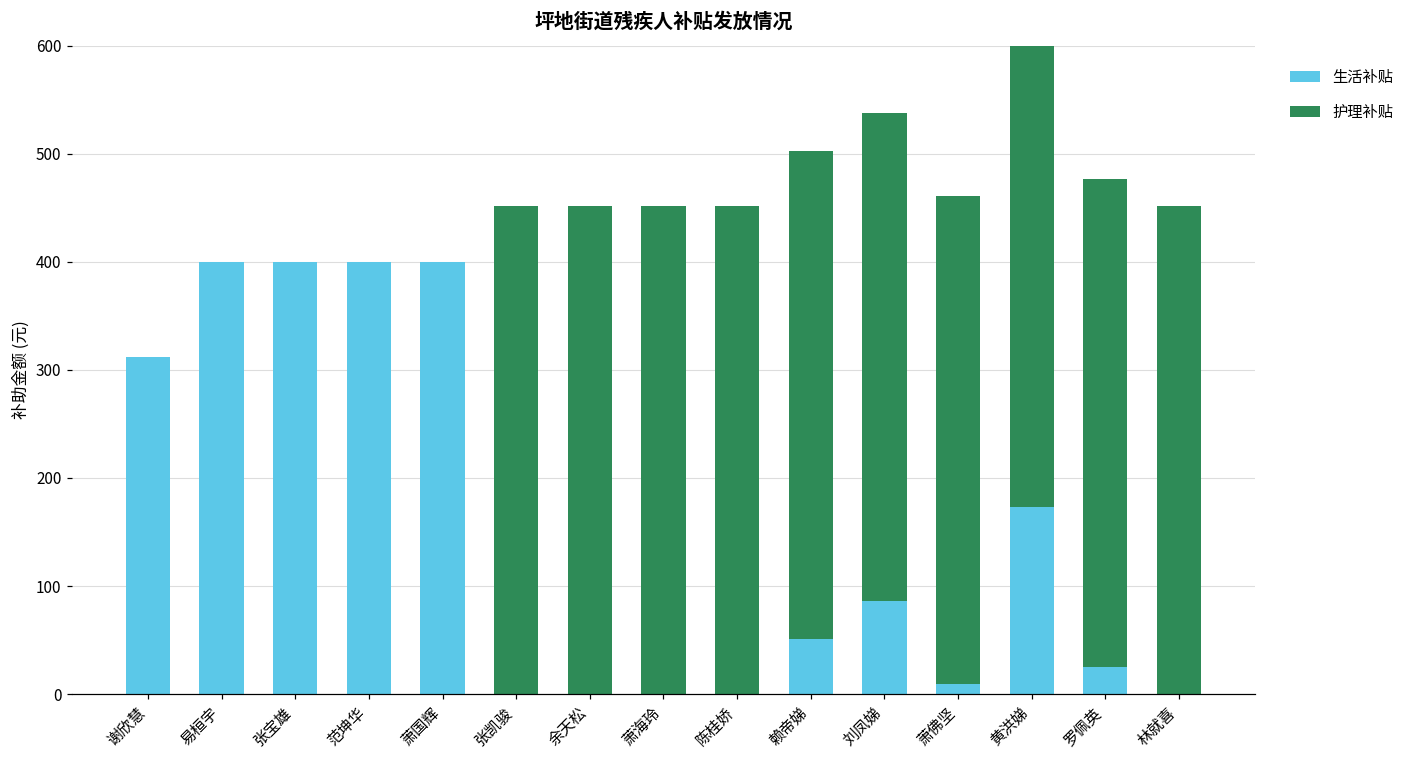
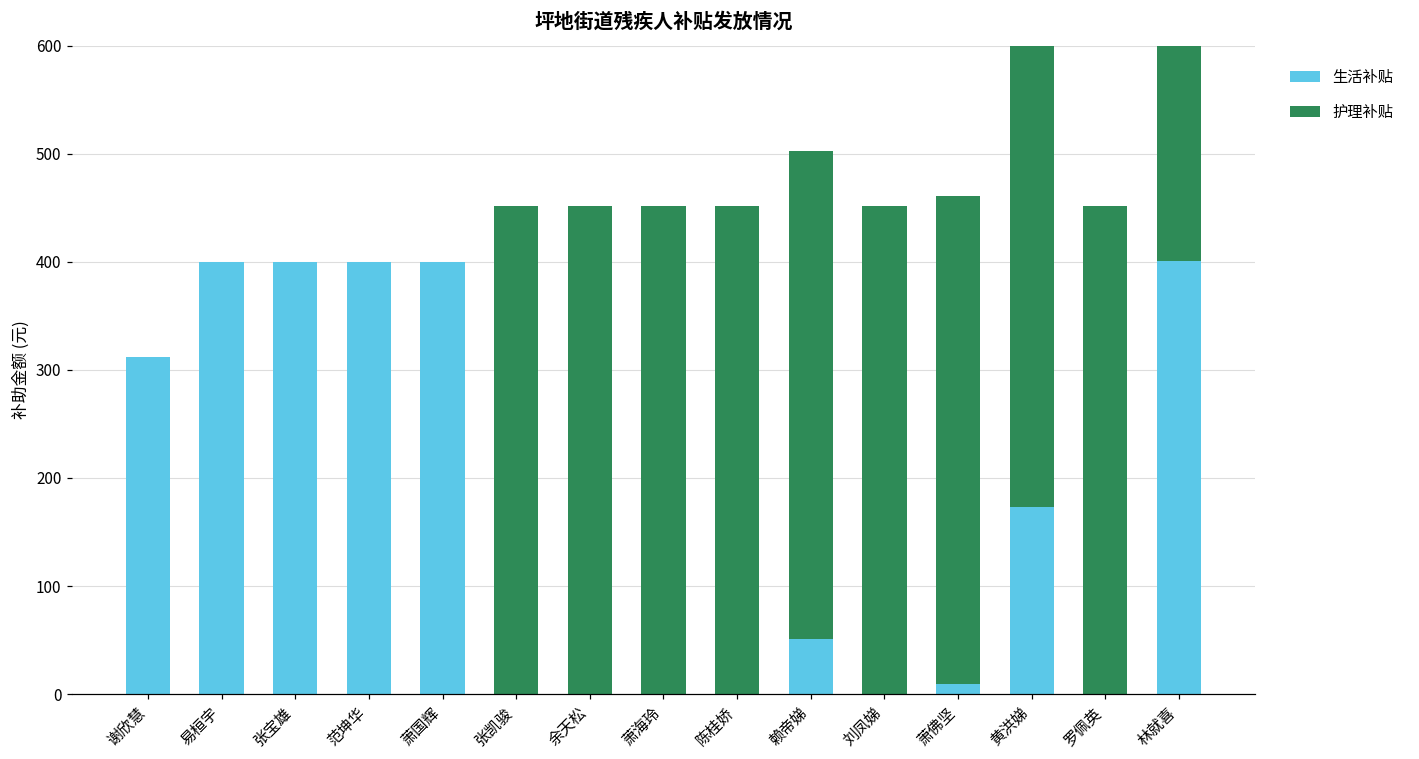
生活补贴, 刘凤娣: 90 -> 0
生活补贴, 罗佩英: 30 -> 0
生活补贴, 林就喜: 0 -> 400
